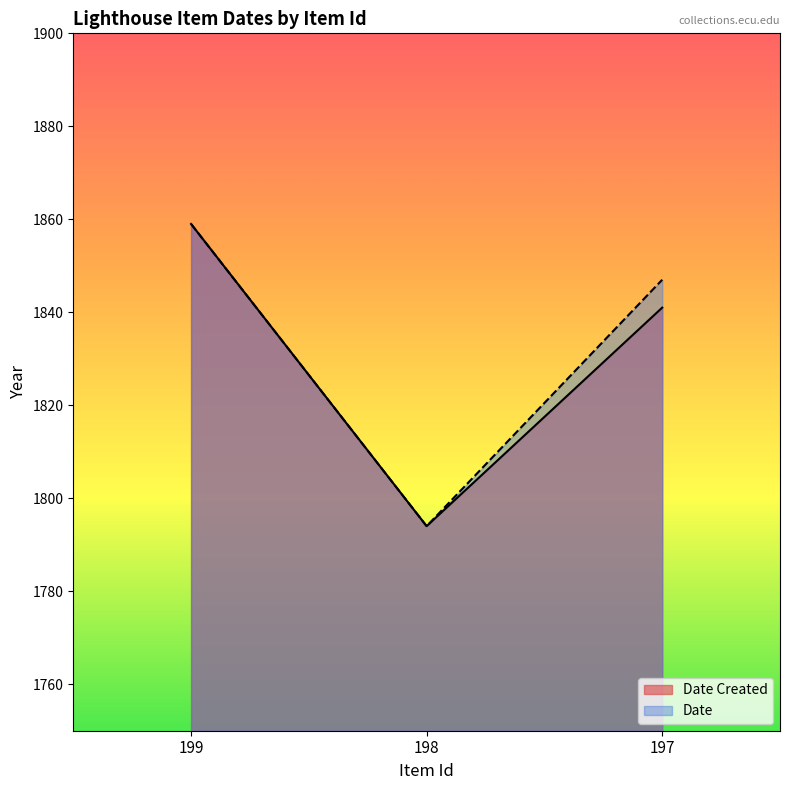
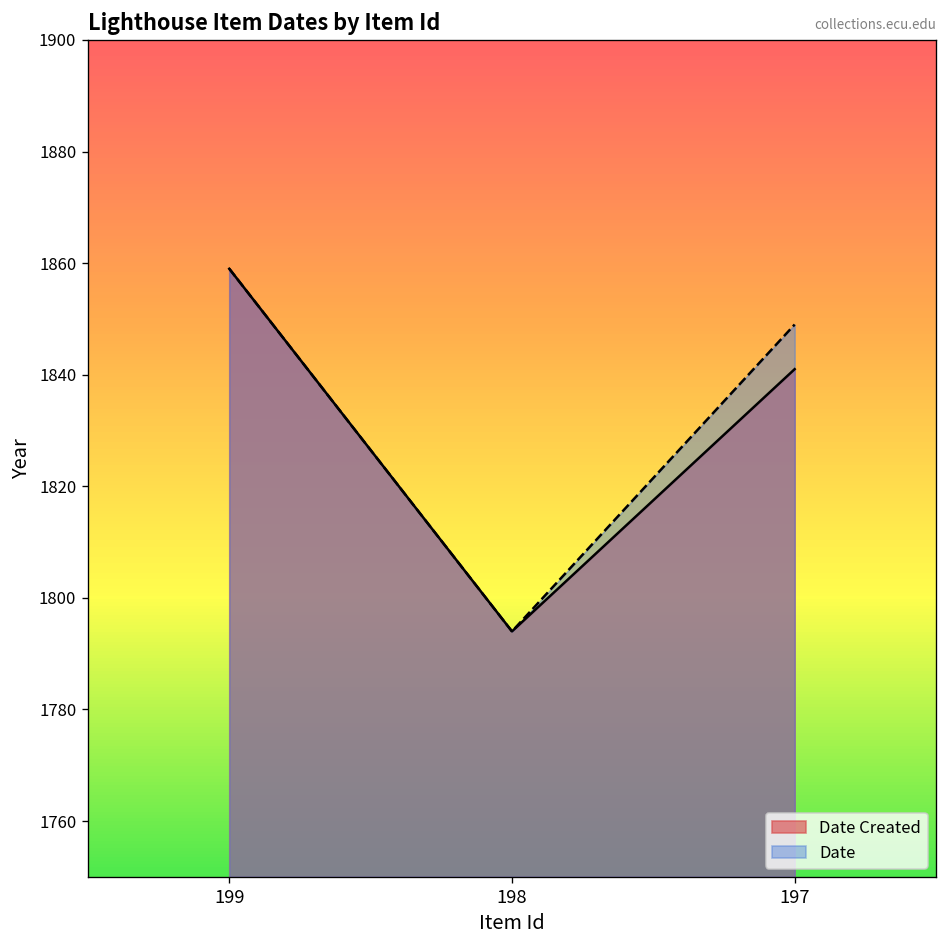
Date, 197: 1847 -> 1849
